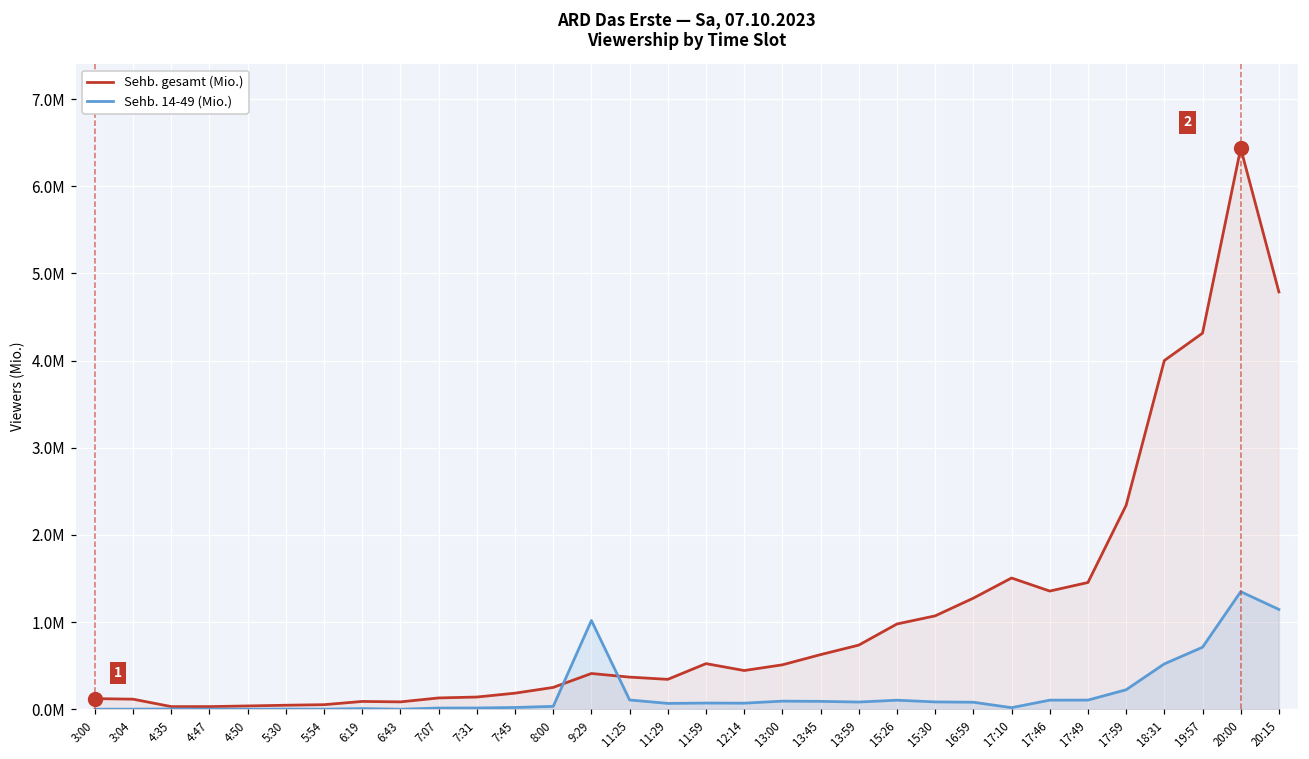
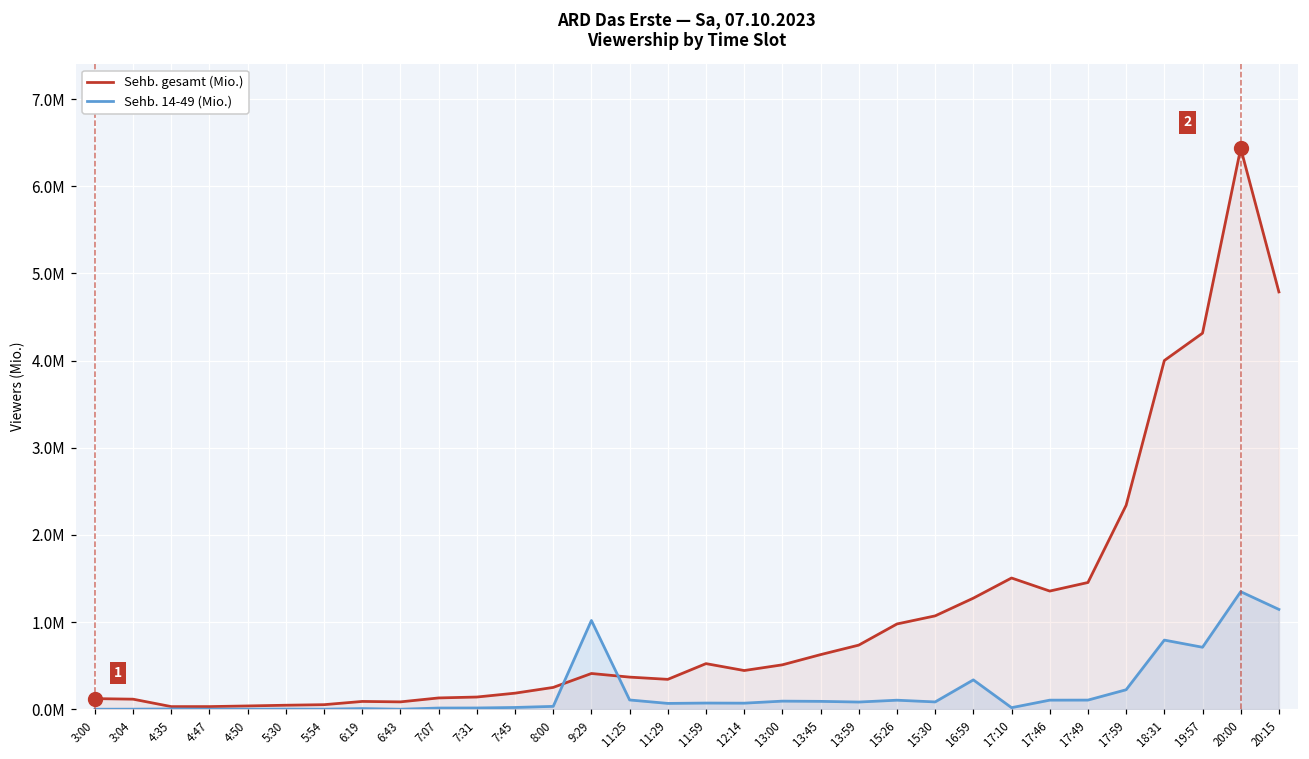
Sehb. 14-49 (Mio.), 16:59: 100000 -> 300000
Sehb. 14-49 (Mio.), 18:31: 500000 -> 800000
